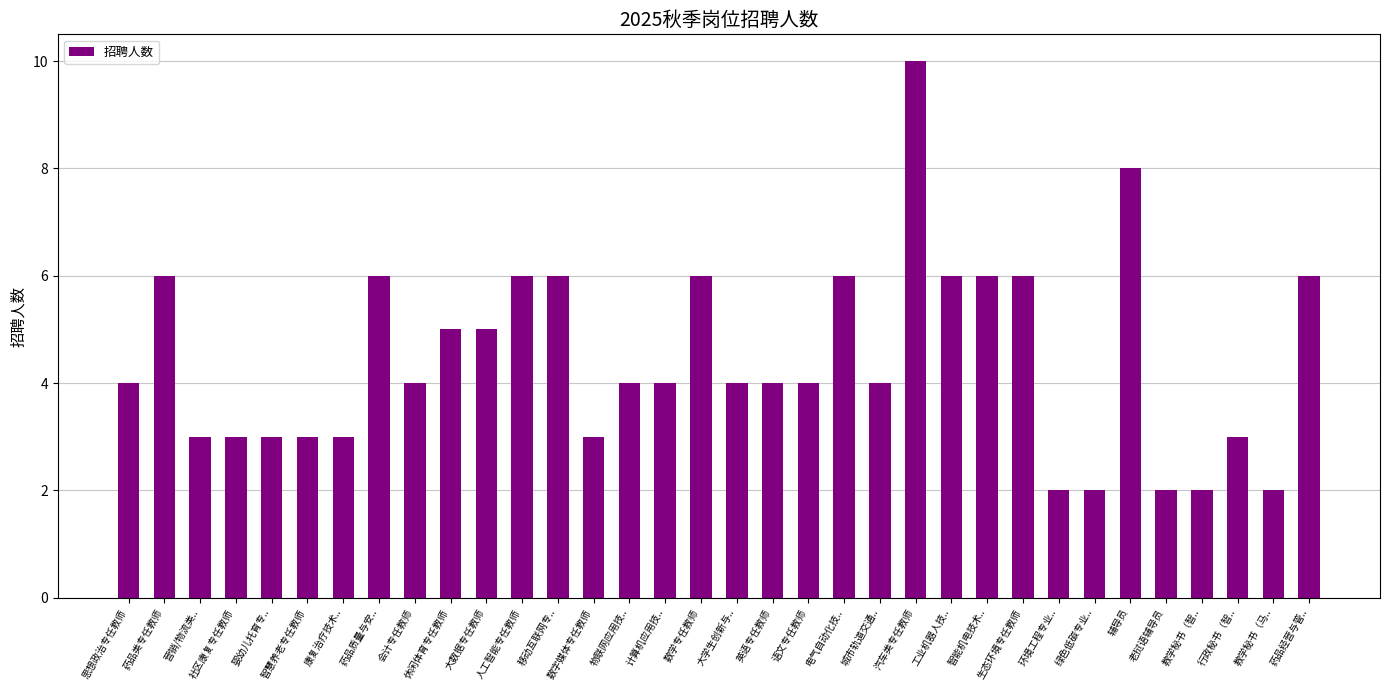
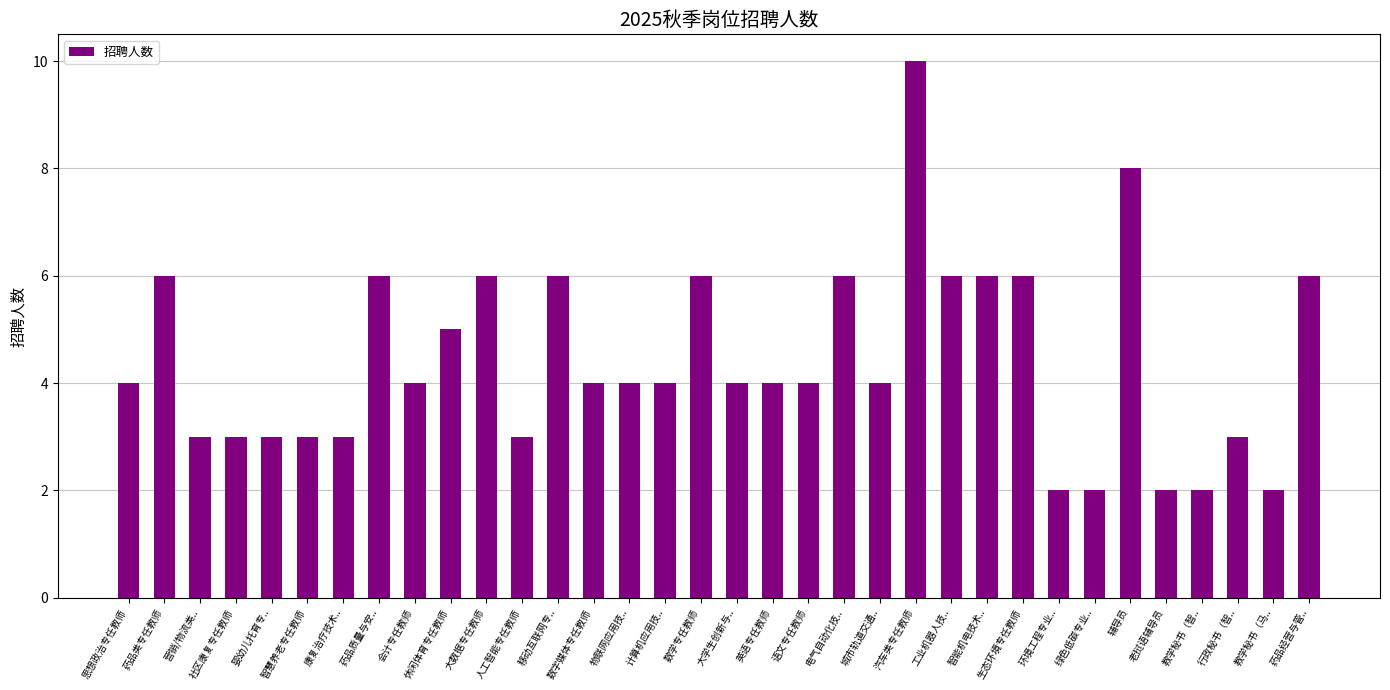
大数据专任教师: 5 -> 6
人工智能专任教师: 6 -> 3
数字媒体专任教师: 3 -> 4
